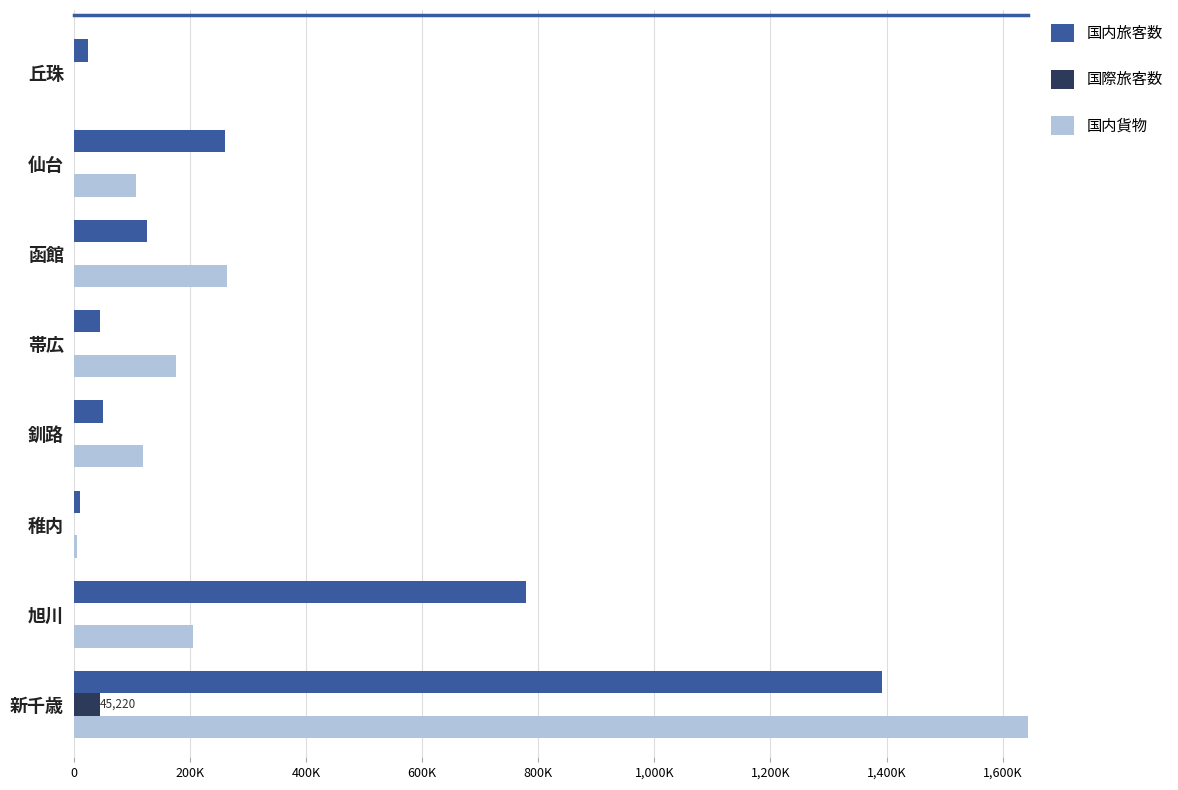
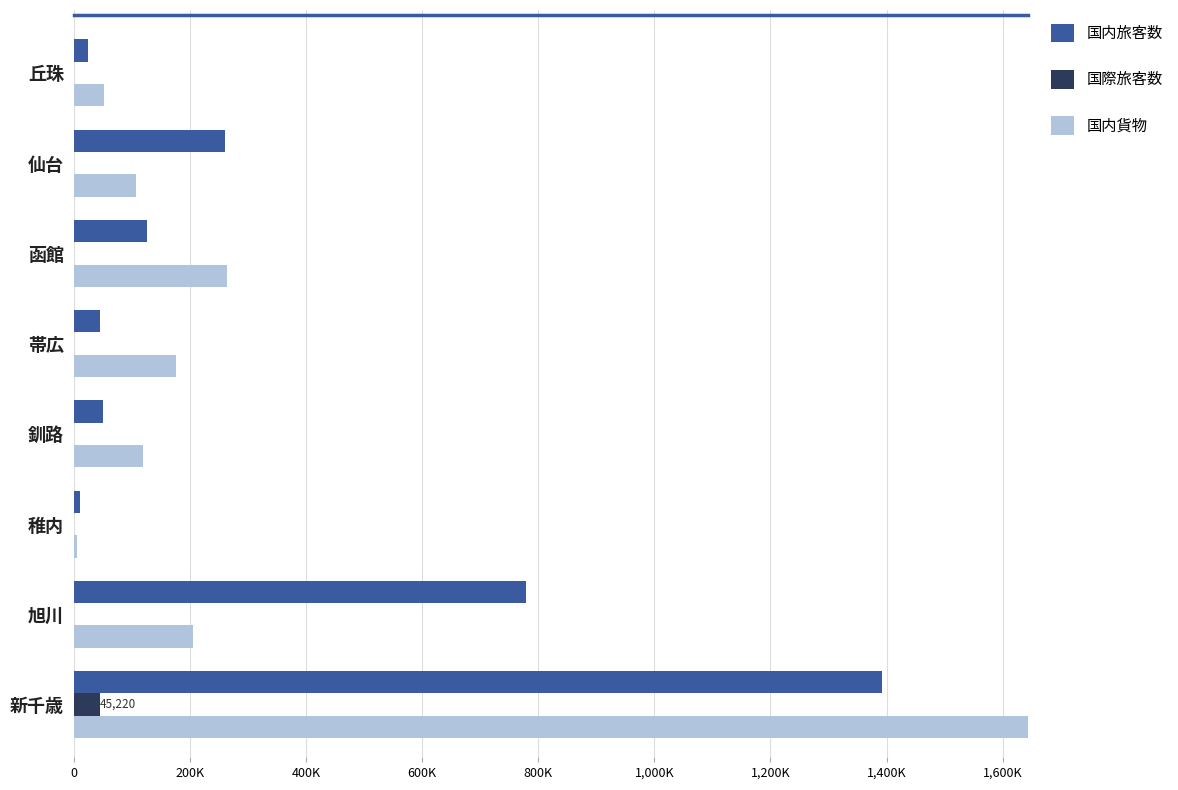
国内貨物, 丘珠: 0 -> 50,000
